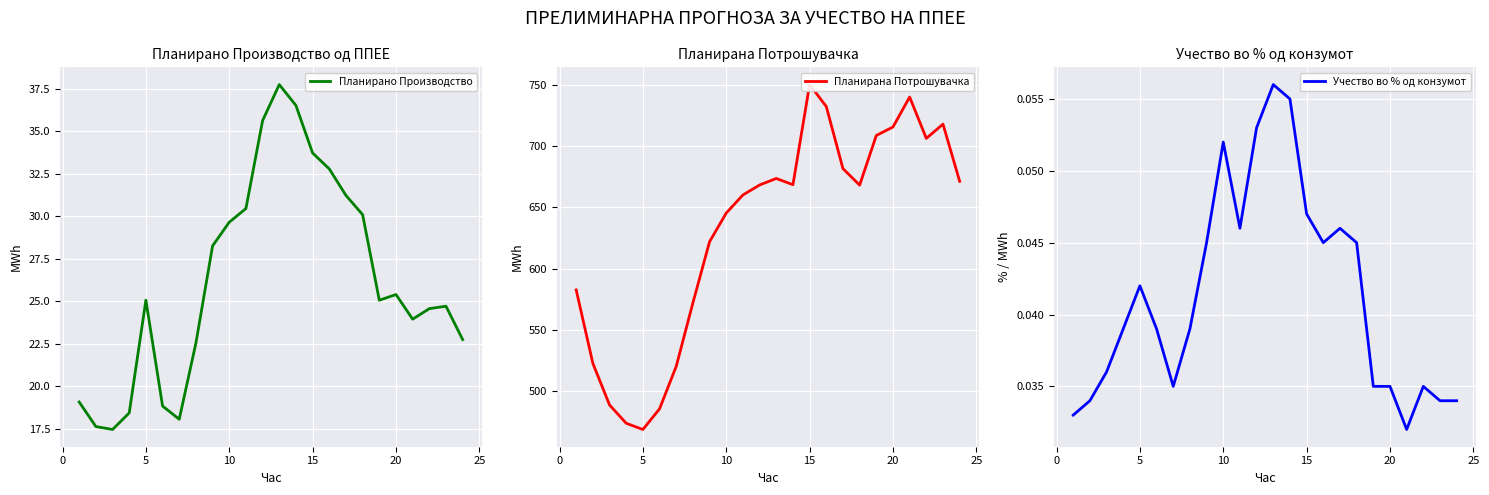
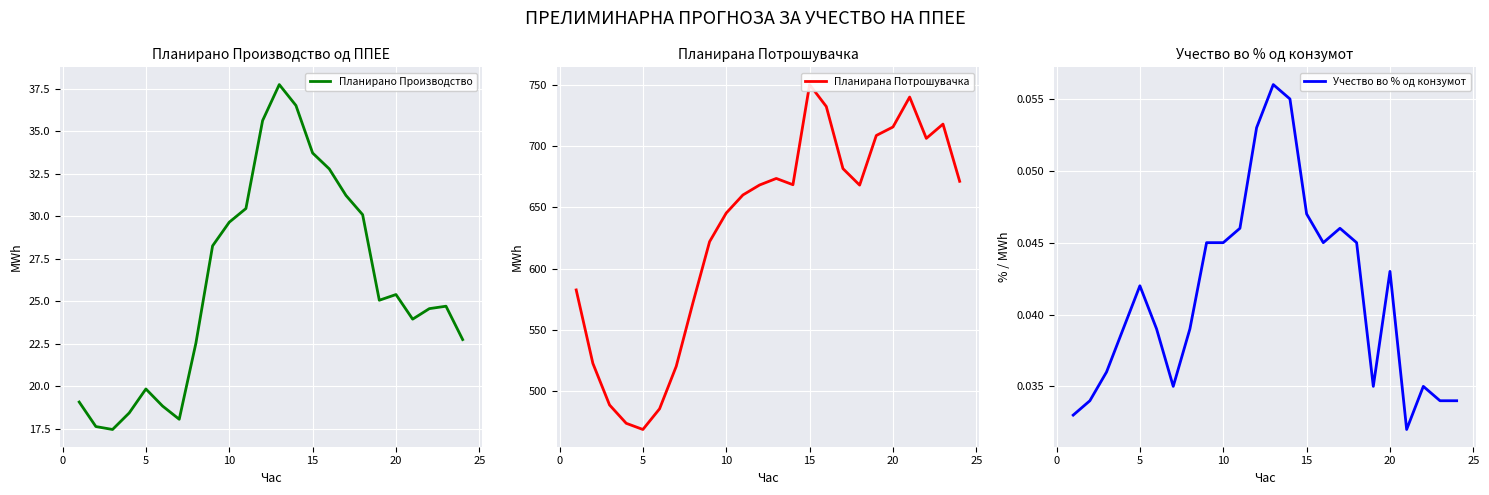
Планирано Производство од ППЕЕ, 5: 25.1 -> 19.8
Учество во % од конзумот, 10: 0.052 -> 0.045
Учество во % од конзумот, 20: 0.035 -> 0.043
